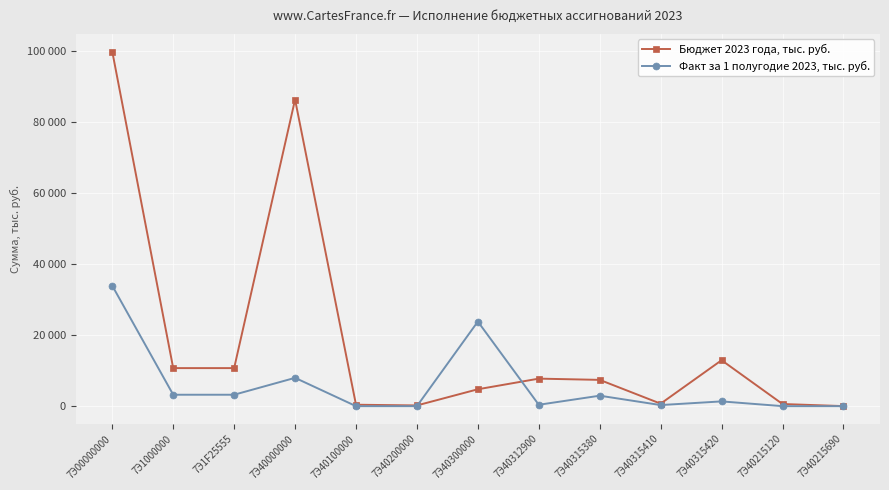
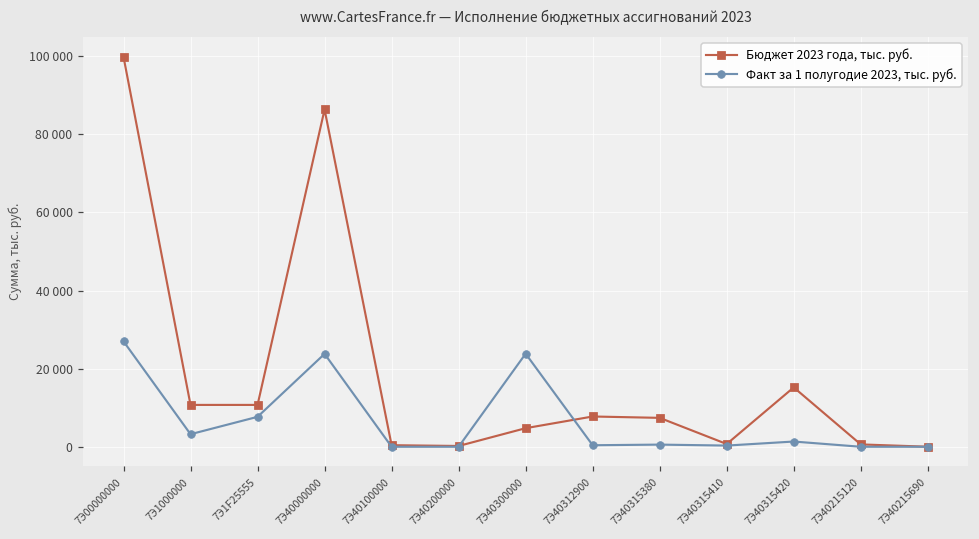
Факт за 1 полугодие 2023, тыс. руб., 7Э00000000: 34000 -> 27000
Факт за 1 полугодие 2023, тыс. руб., 7Э1F25555: 3000 -> 8000
Факт за 1 полугодие 2023, тыс. руб., 7Э40000000: 8000 -> 24000
Факт за 1 полугодие 2023, тыс. руб., 7Э40315380: 3000 -> 1000
Бюджет 2023 года, тыс. руб., 7Э40315420: 13000 -> 15000
